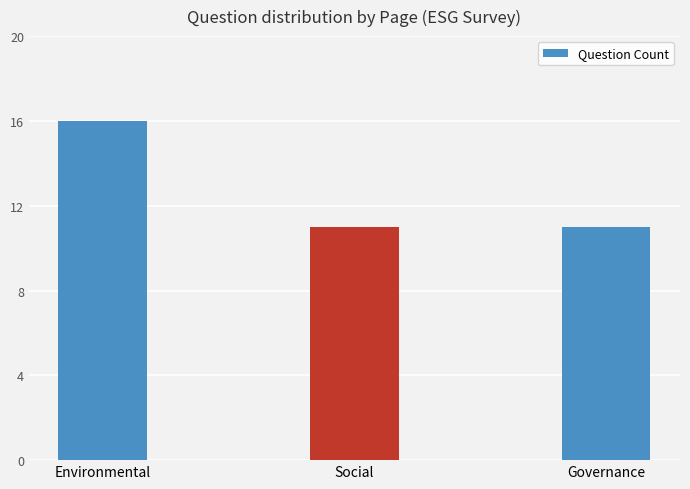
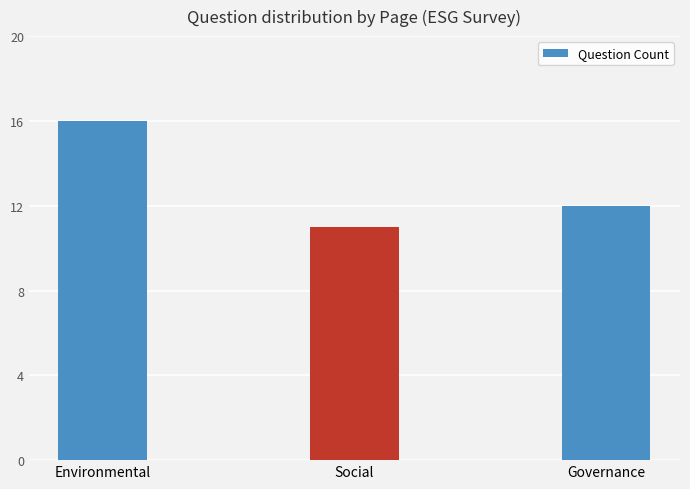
Governance: 11 -> 12
